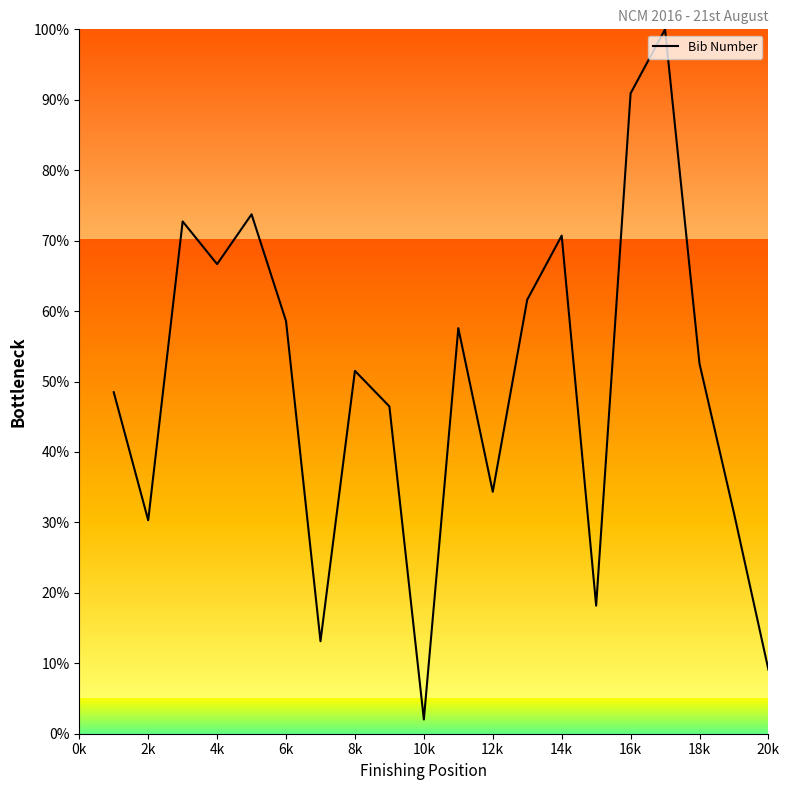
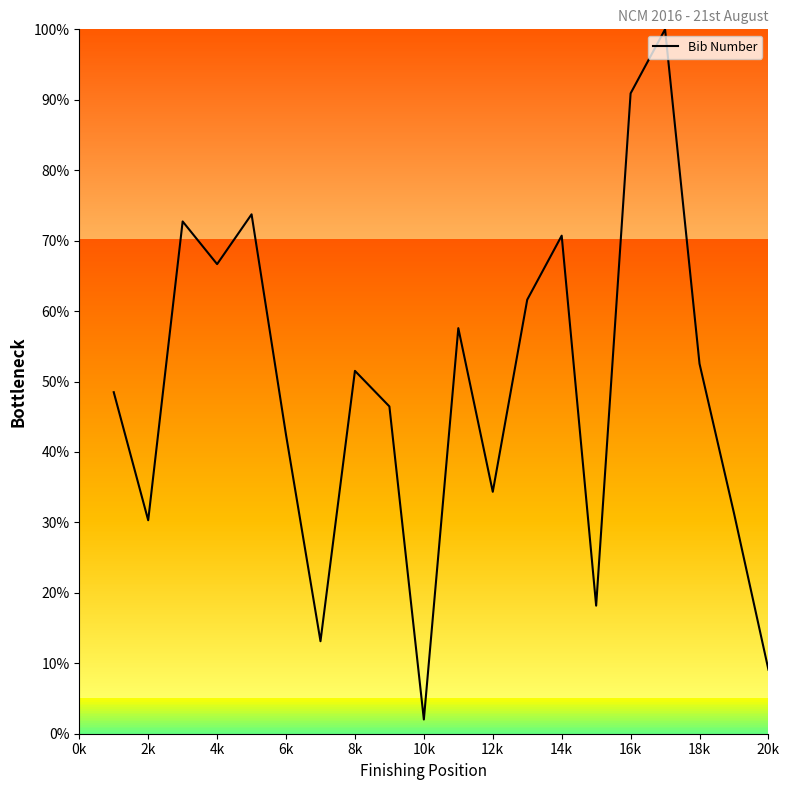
6k: 59% -> 42%
